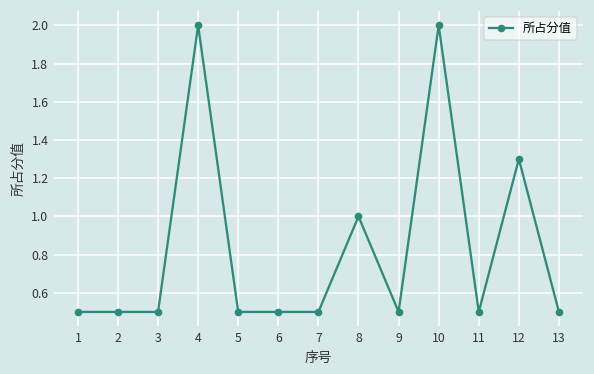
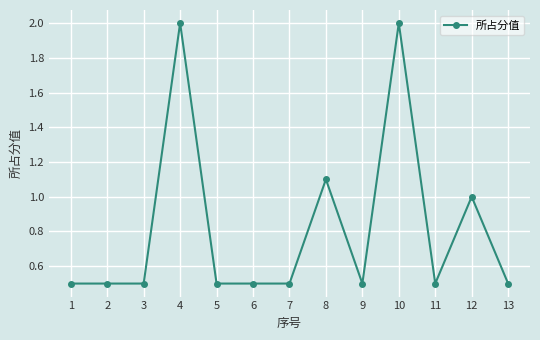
8: 1.0 -> 1.1
12: 1.3 -> 1.0
